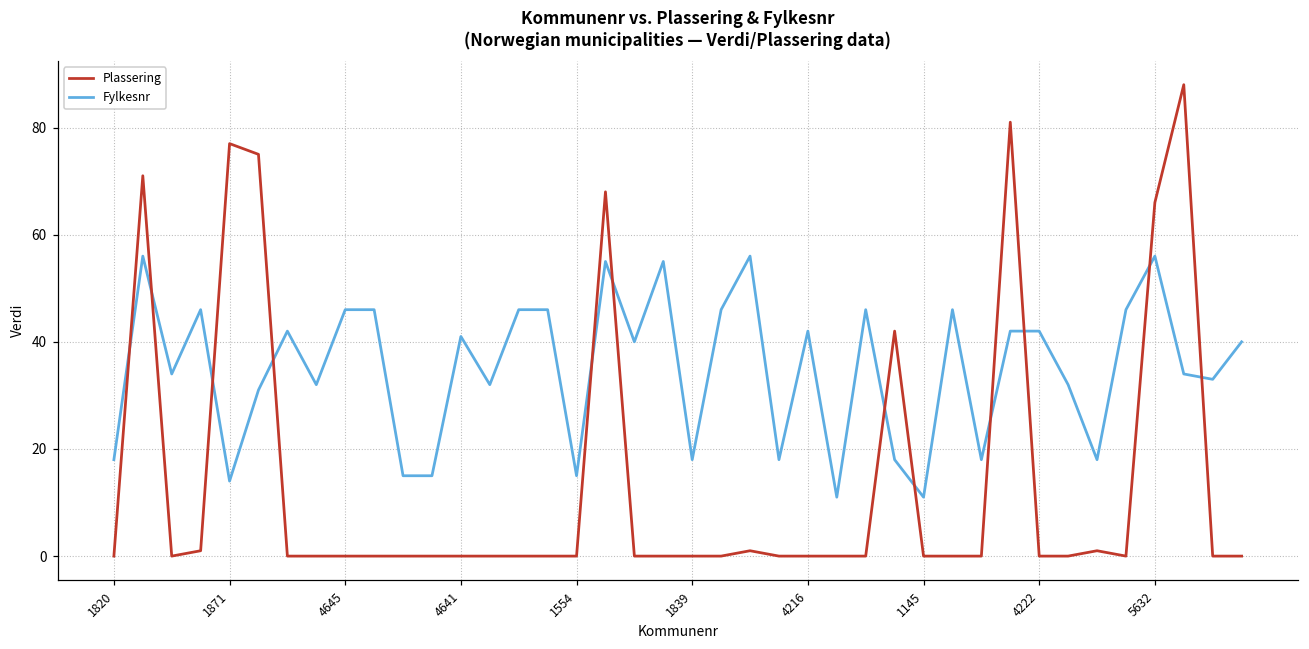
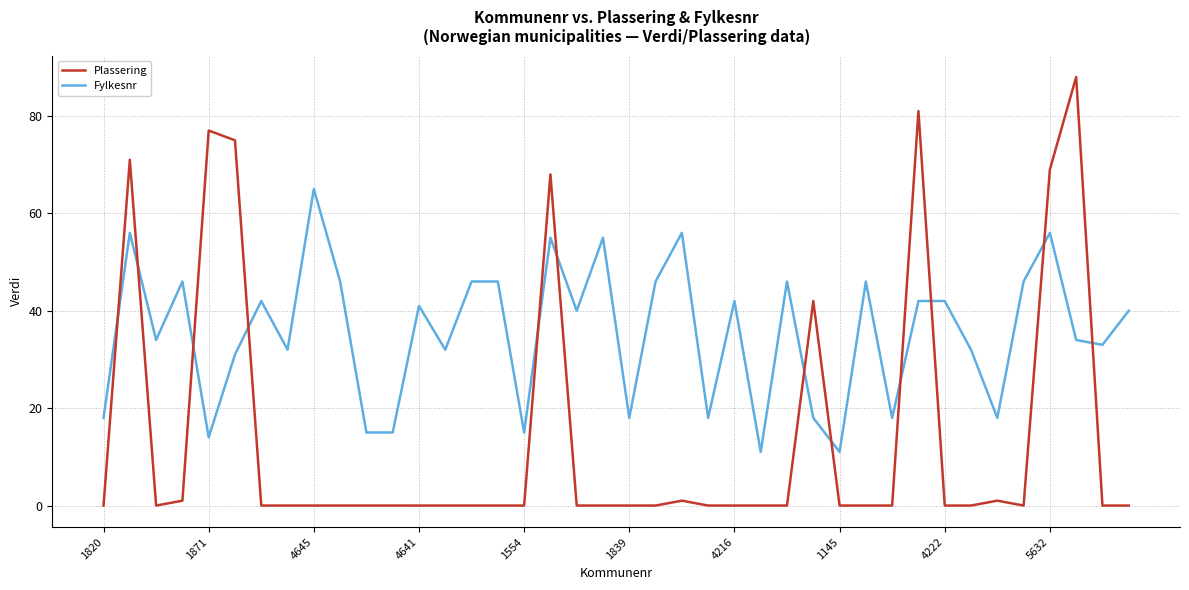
Fylkesnr, 4645: 46 -> 65
Plassering, 5632: 66 -> 69
